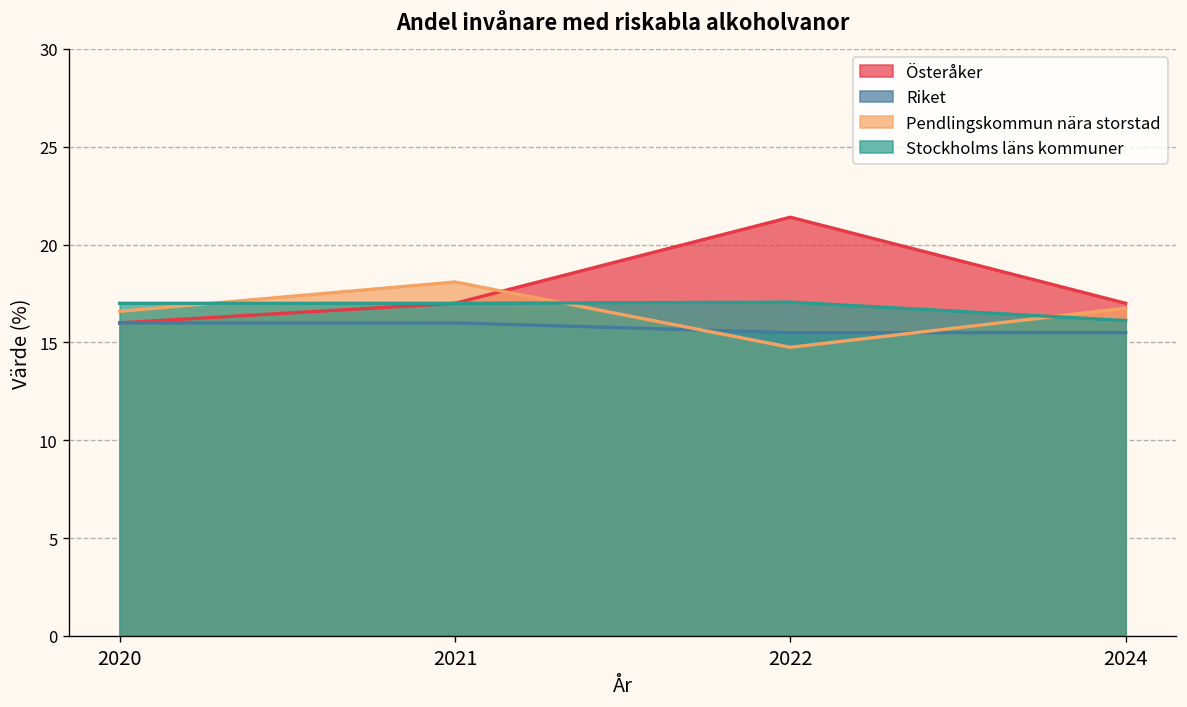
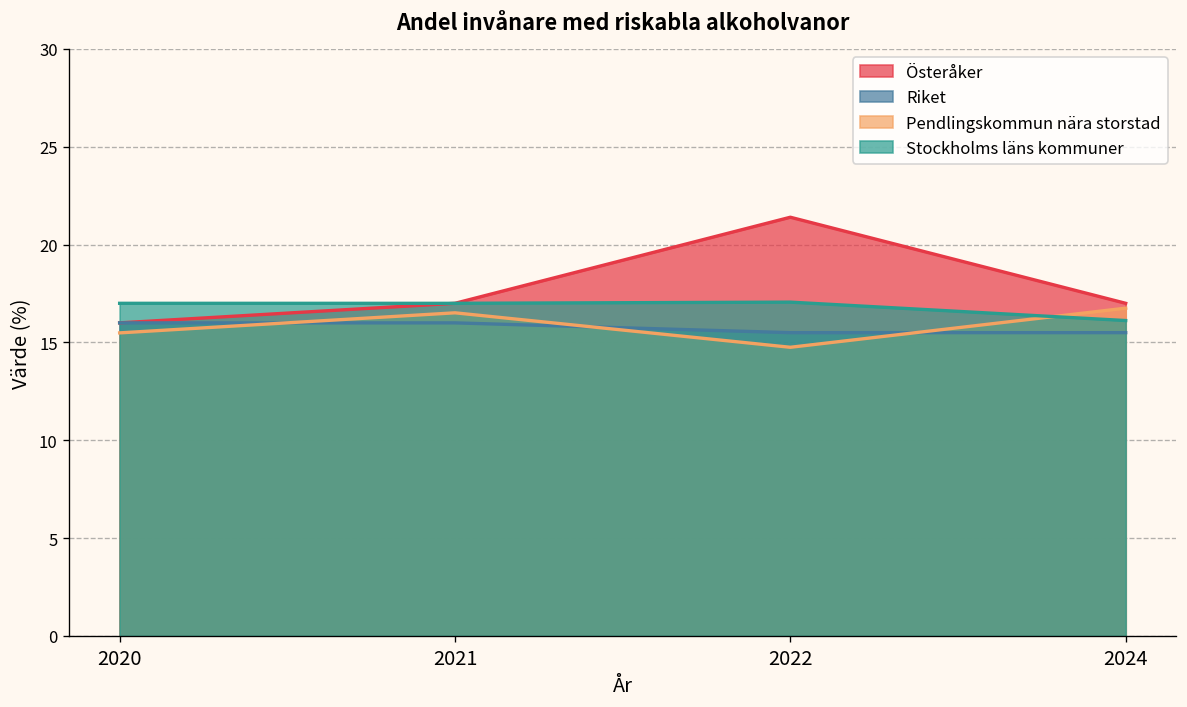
Pendlingskommun nära storstad, 2020: 16.6 -> 15.5
Pendlingskommun nära storstad, 2021: 18.1 -> 16.5
